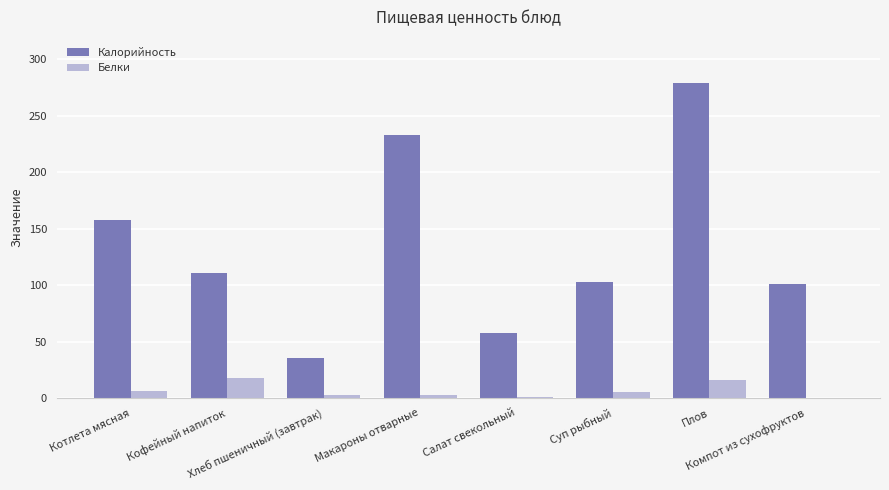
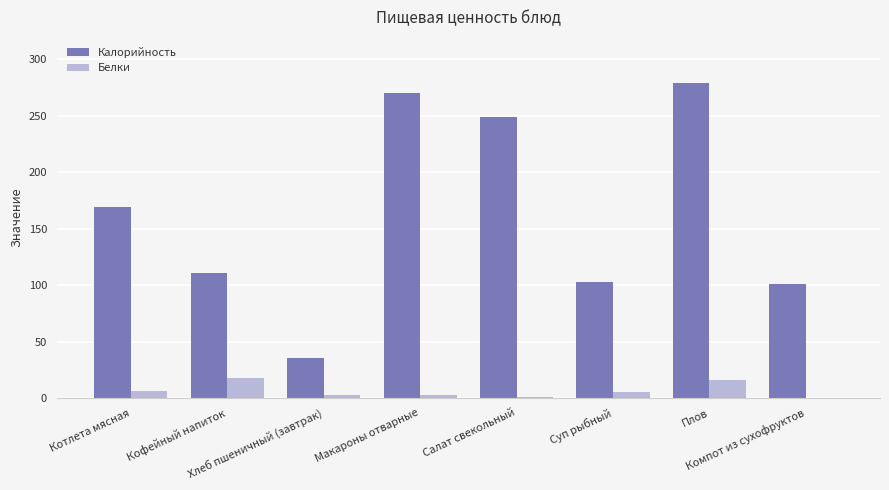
Калорийность, Котлета мясная: 158 -> 169
Калорийность, Макароны отварные: 233 -> 270
Калорийность, Салат свекольный: 58 -> 249
